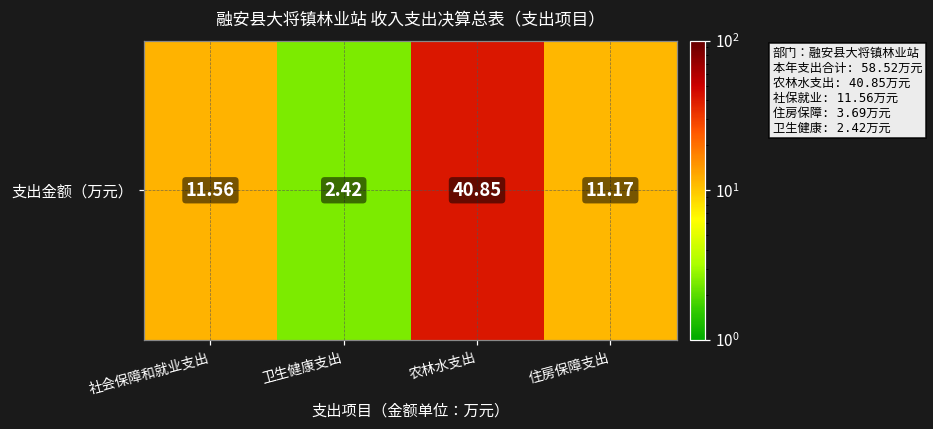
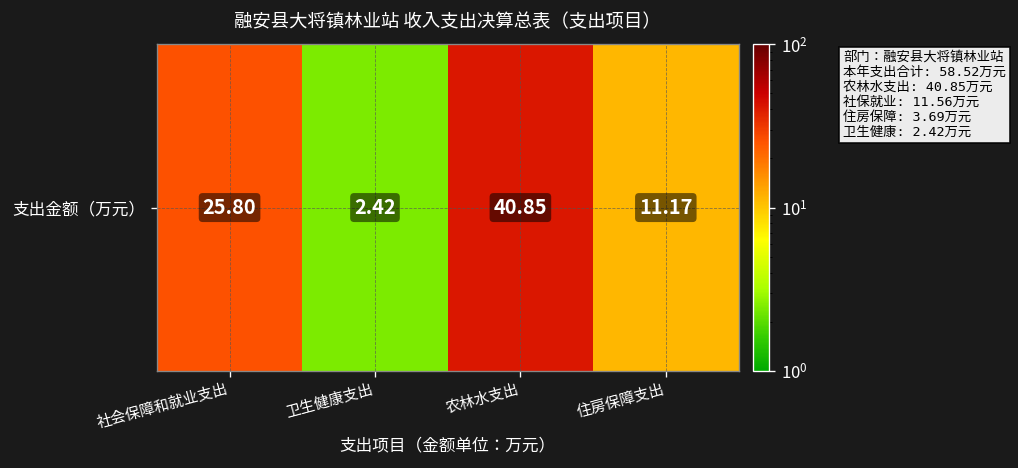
支出金额（万元）, 社会保障和就业支出: 11.56 -> 25.80
